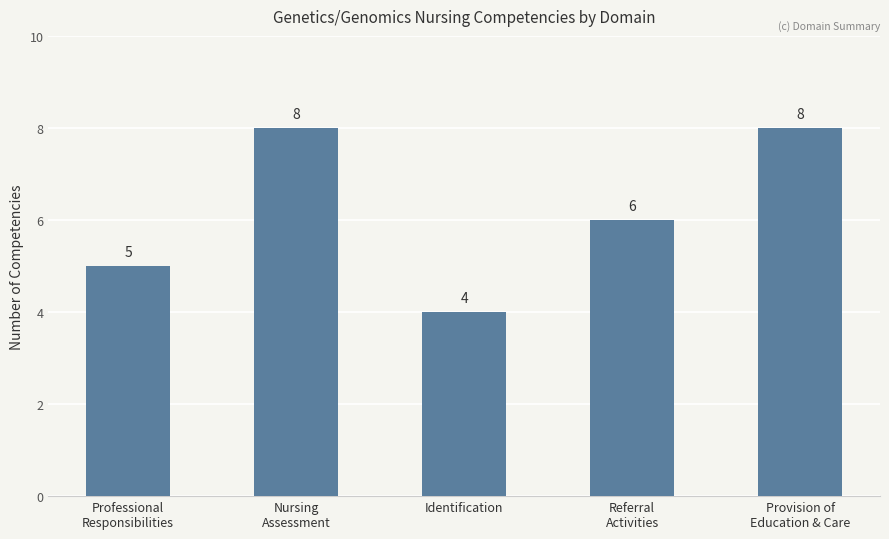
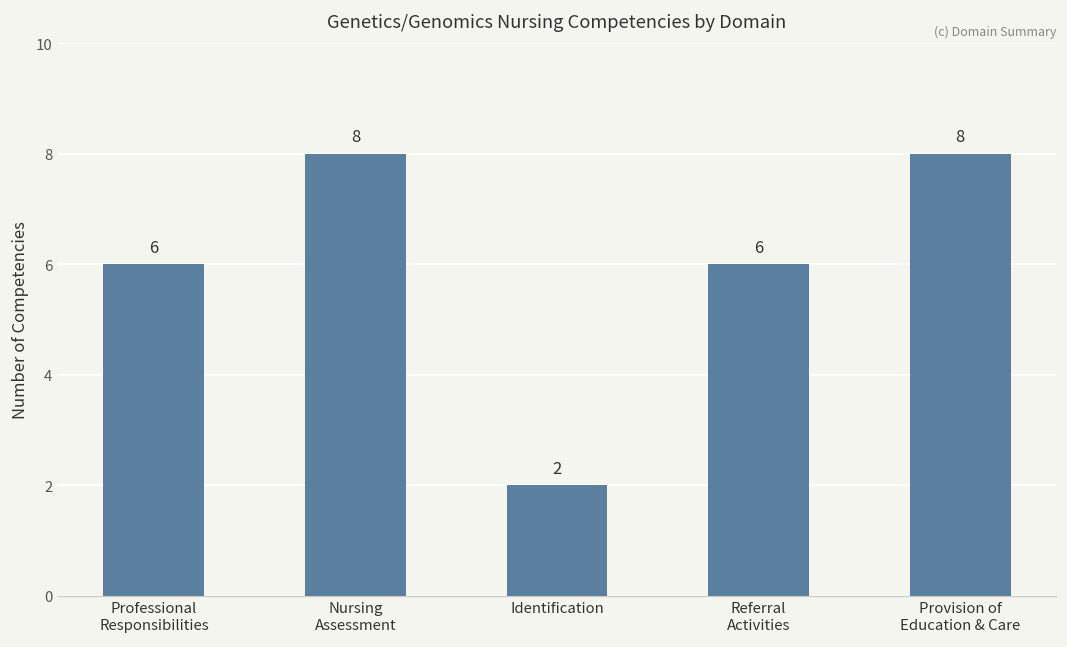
Professional Responsibilities: 5 -> 6
Identification: 4 -> 2
